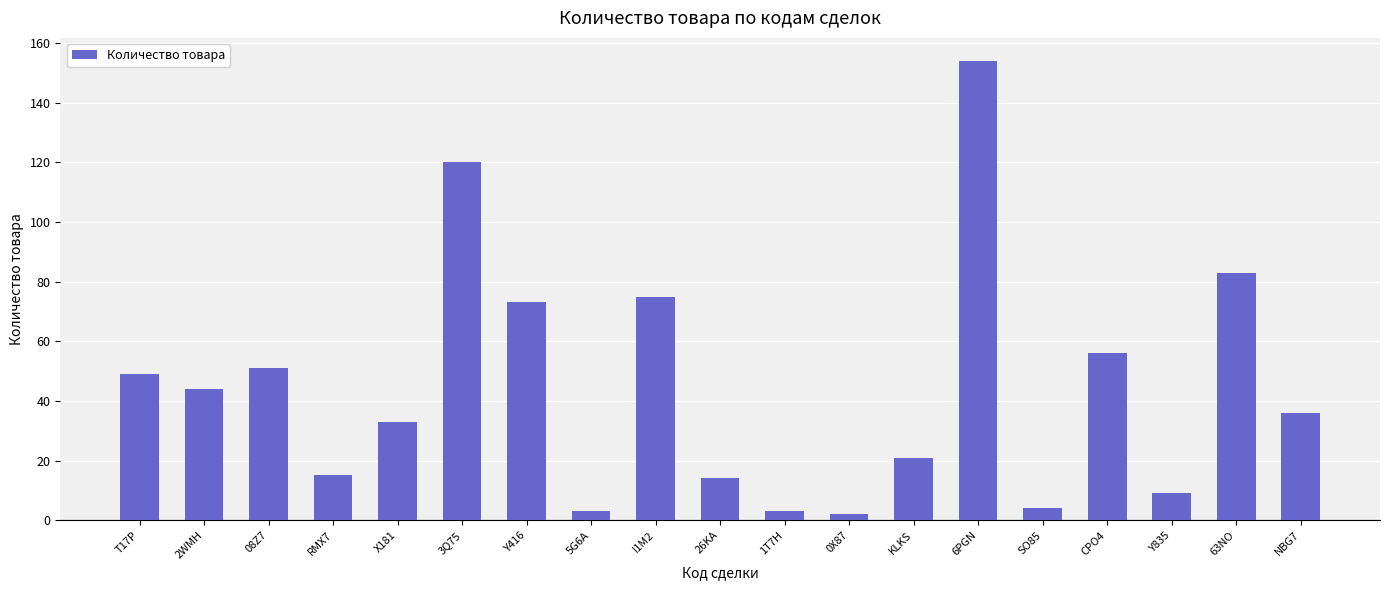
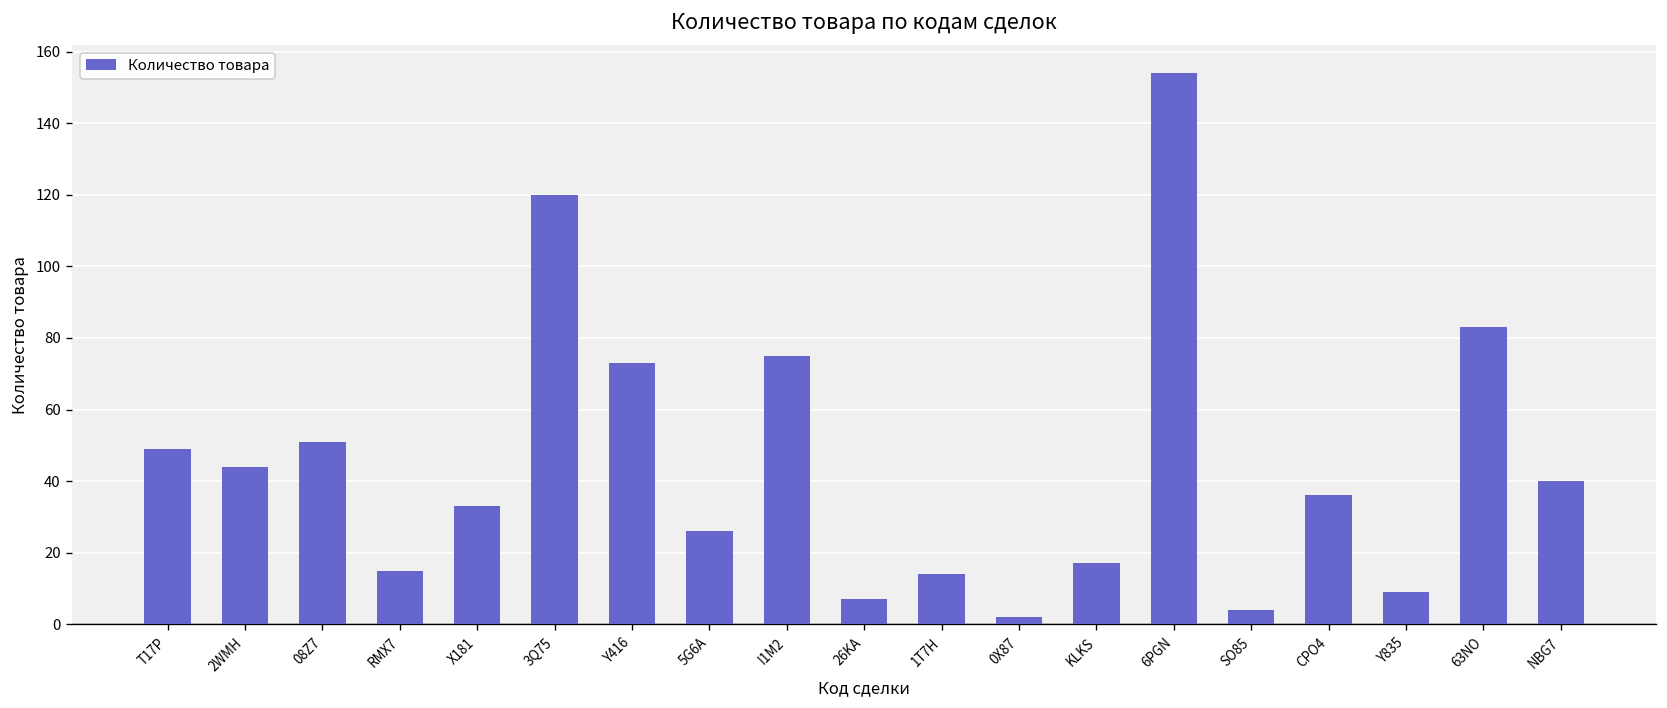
5G6A: 3 -> 26
26KA: 14 -> 7
1T7H: 3 -> 14
KLKS: 21 -> 17
CPO4: 56 -> 36
NBG7: 36 -> 40
